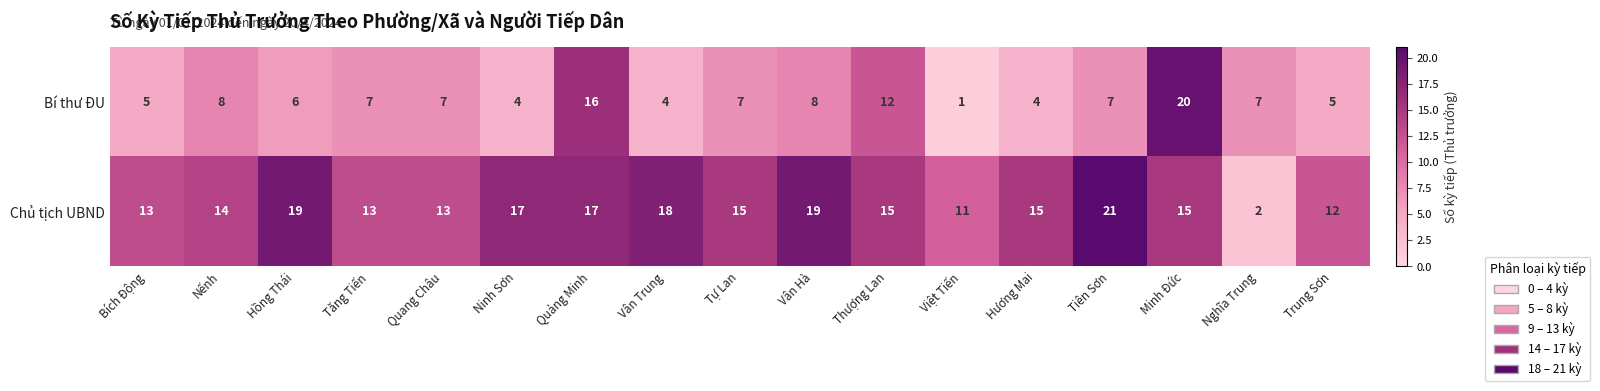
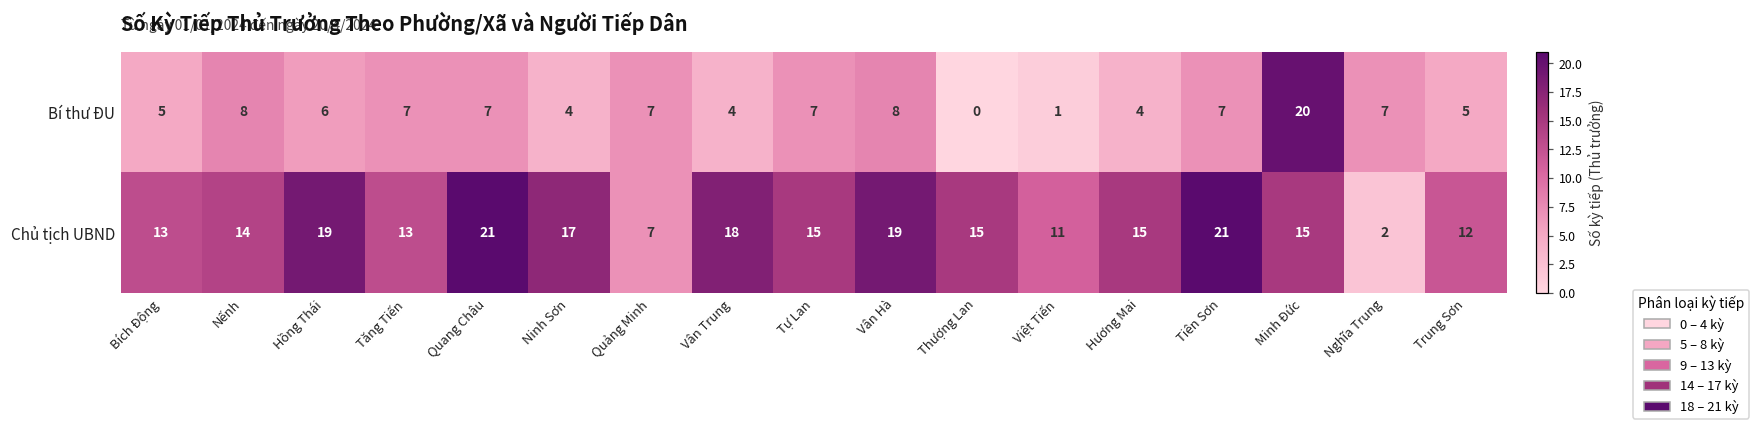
Bí thư ĐU, Quảng Minh: 16 -> 7
Bí thư ĐU, Thượng Lan: 12 -> 0
Chủ tịch UBND, Quang Châu: 13 -> 21
Chủ tịch UBND, Quảng Minh: 17 -> 7
